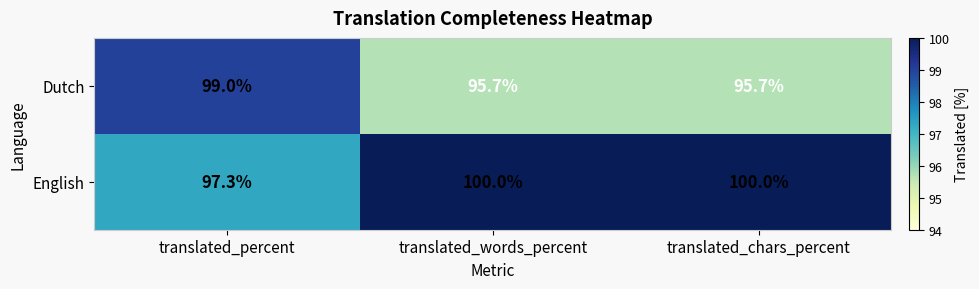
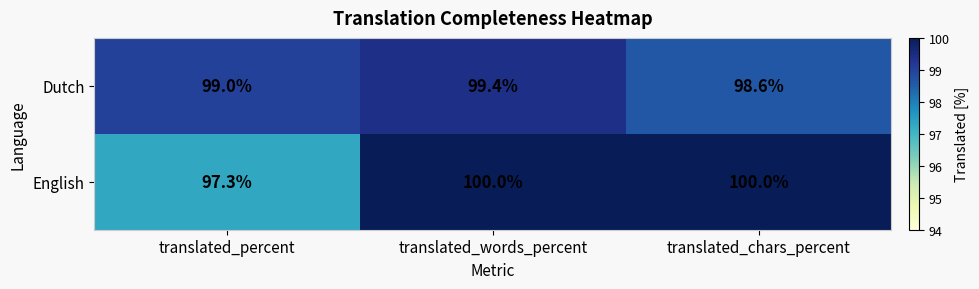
Dutch, translated_words_percent: 95.7% -> 99.4%
Dutch, translated_chars_percent: 95.7% -> 98.6%
